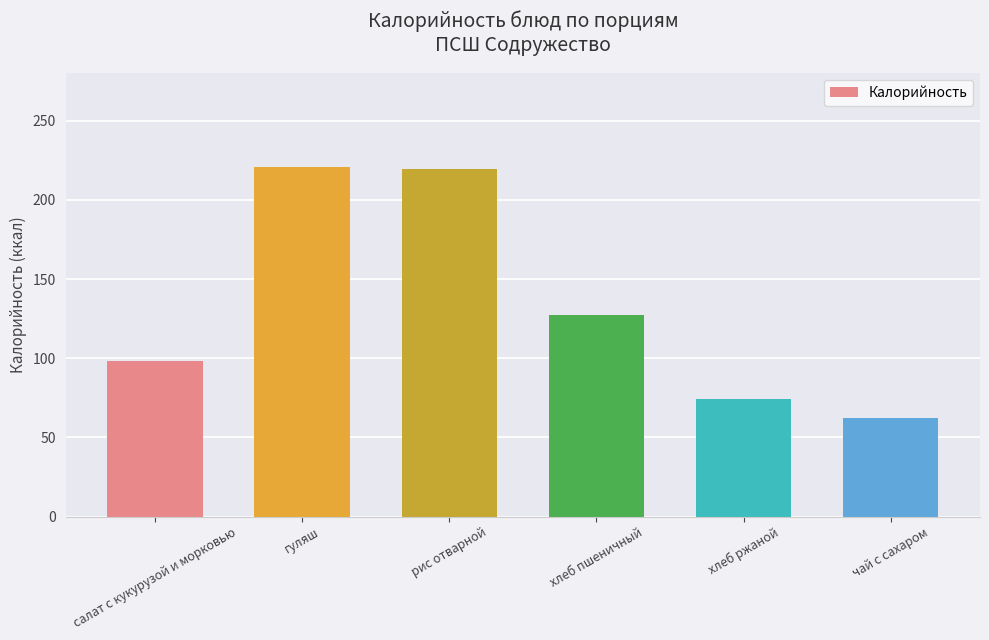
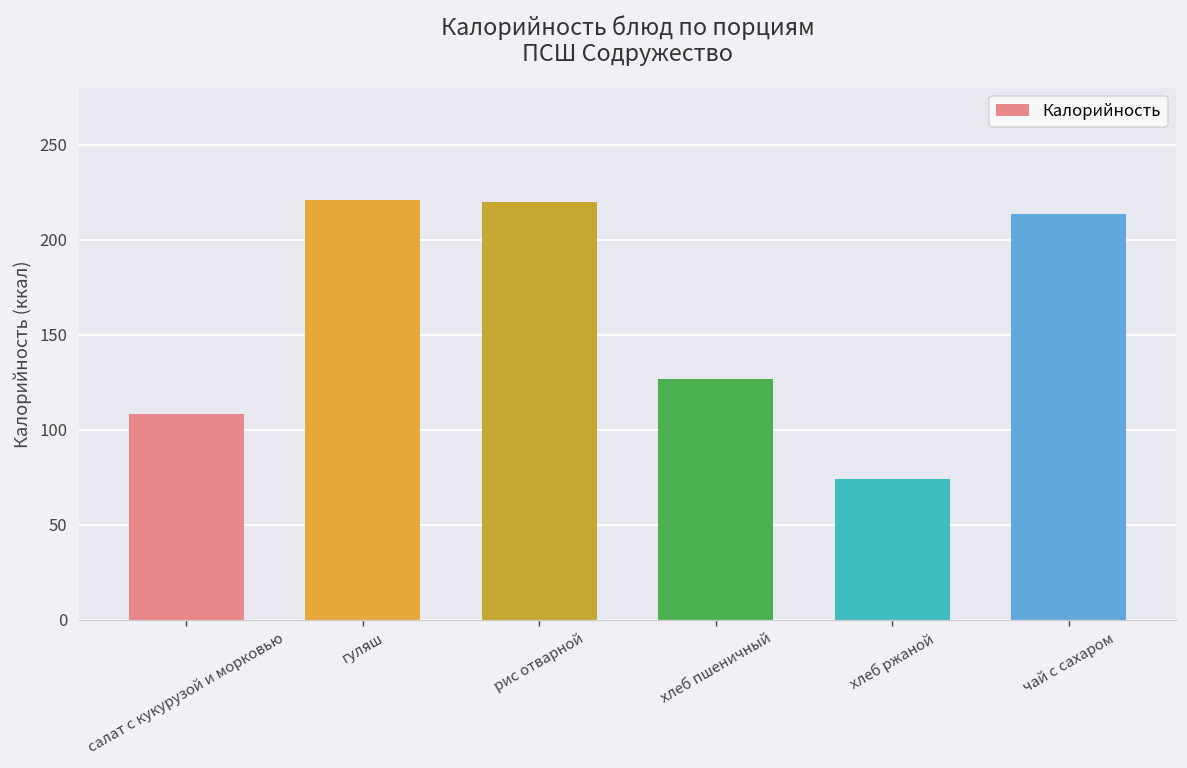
салат с кукурузой и морковью: 99 -> 108
чай с сахаром: 62 -> 214
